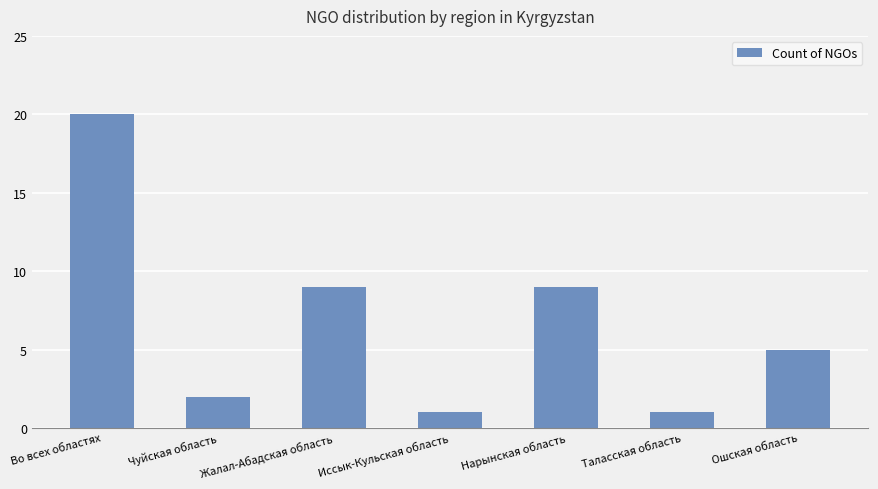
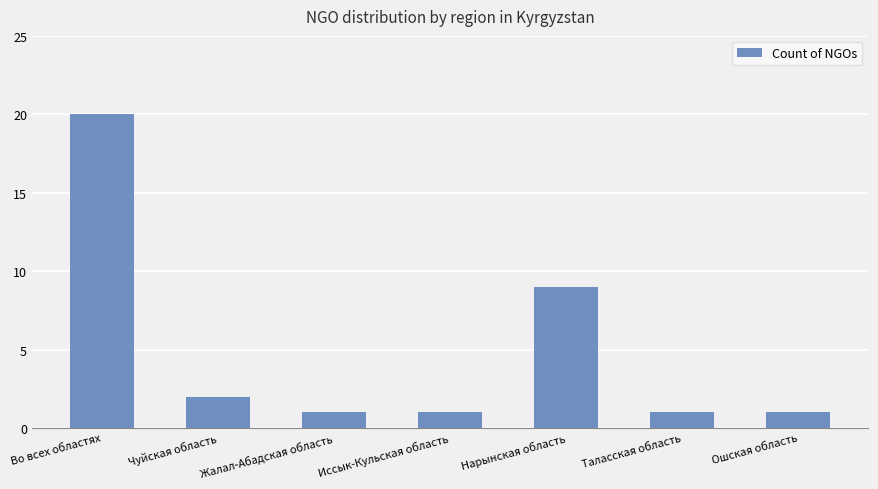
Жалал-Абадская область: 9 -> 1
Ошская область: 5 -> 1
